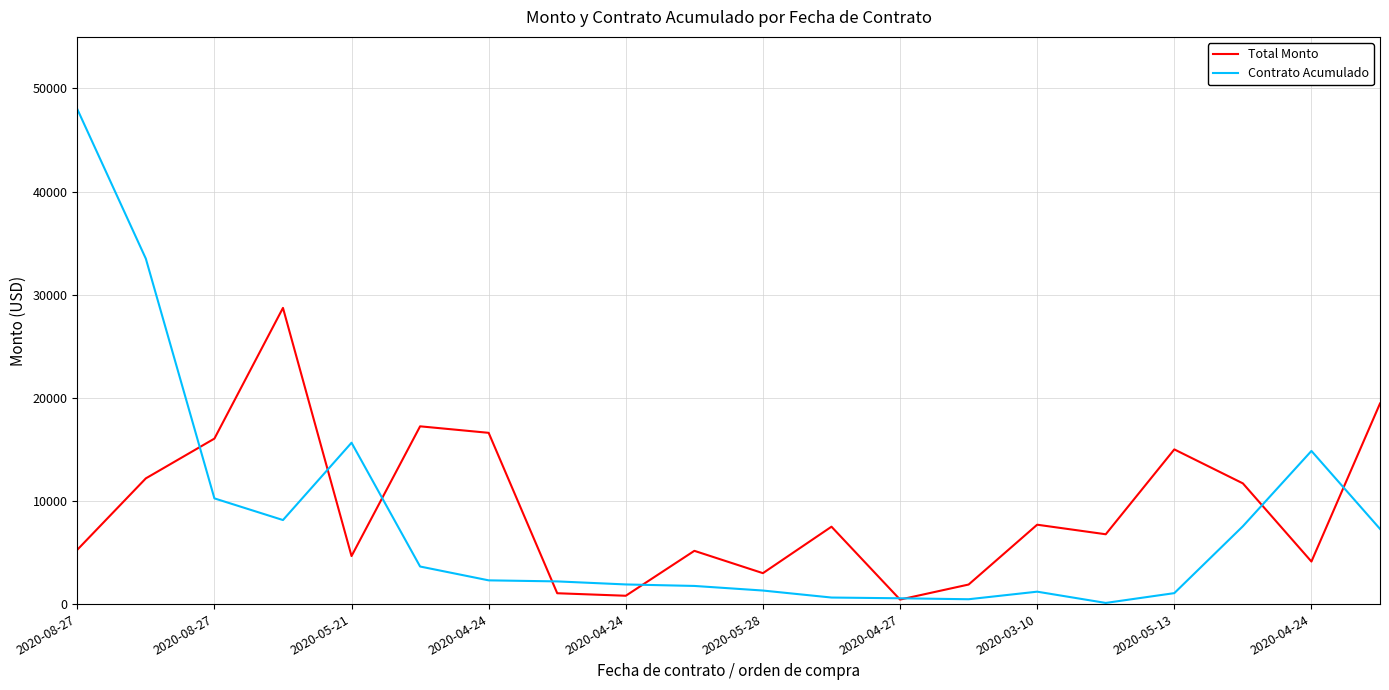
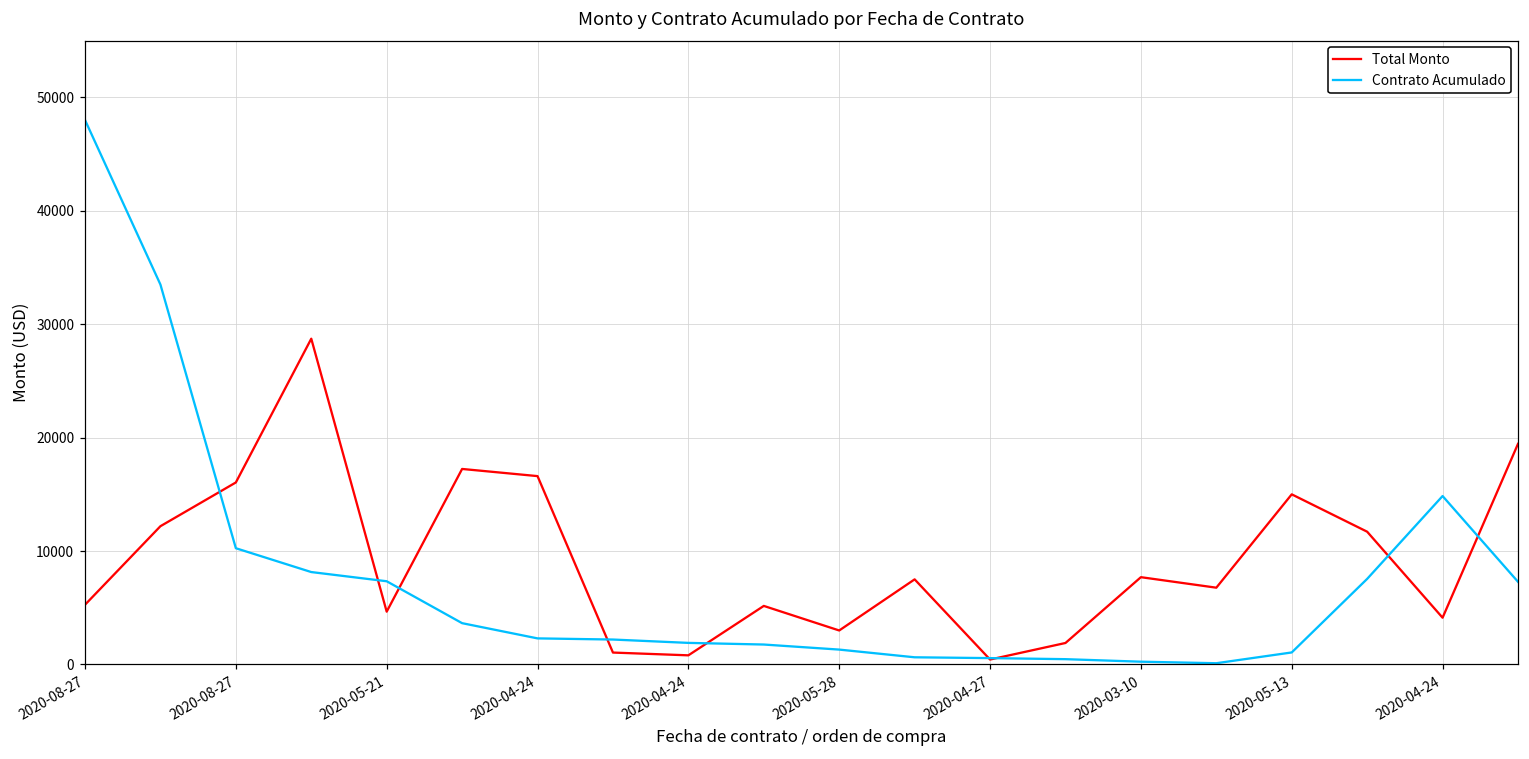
Contrato Acumulado, 2020-05-21: 15600 -> 7300
Contrato Acumulado, 2020-03-10: 1200 -> 200
